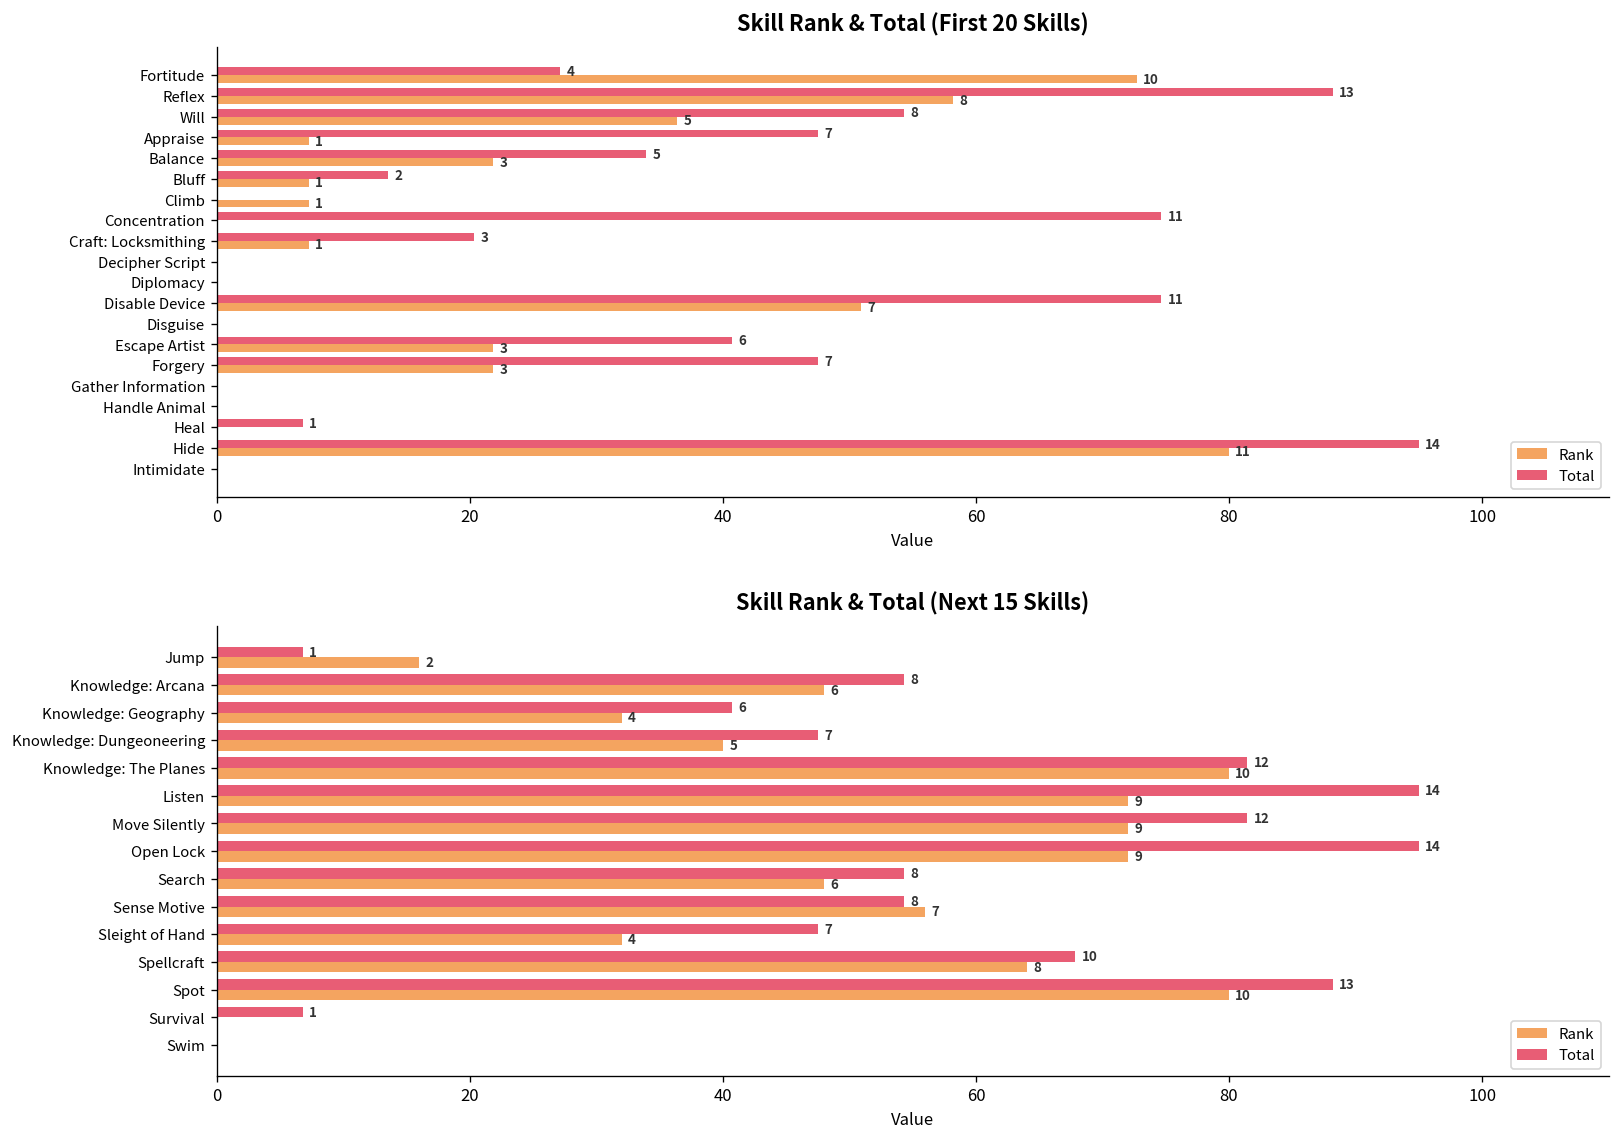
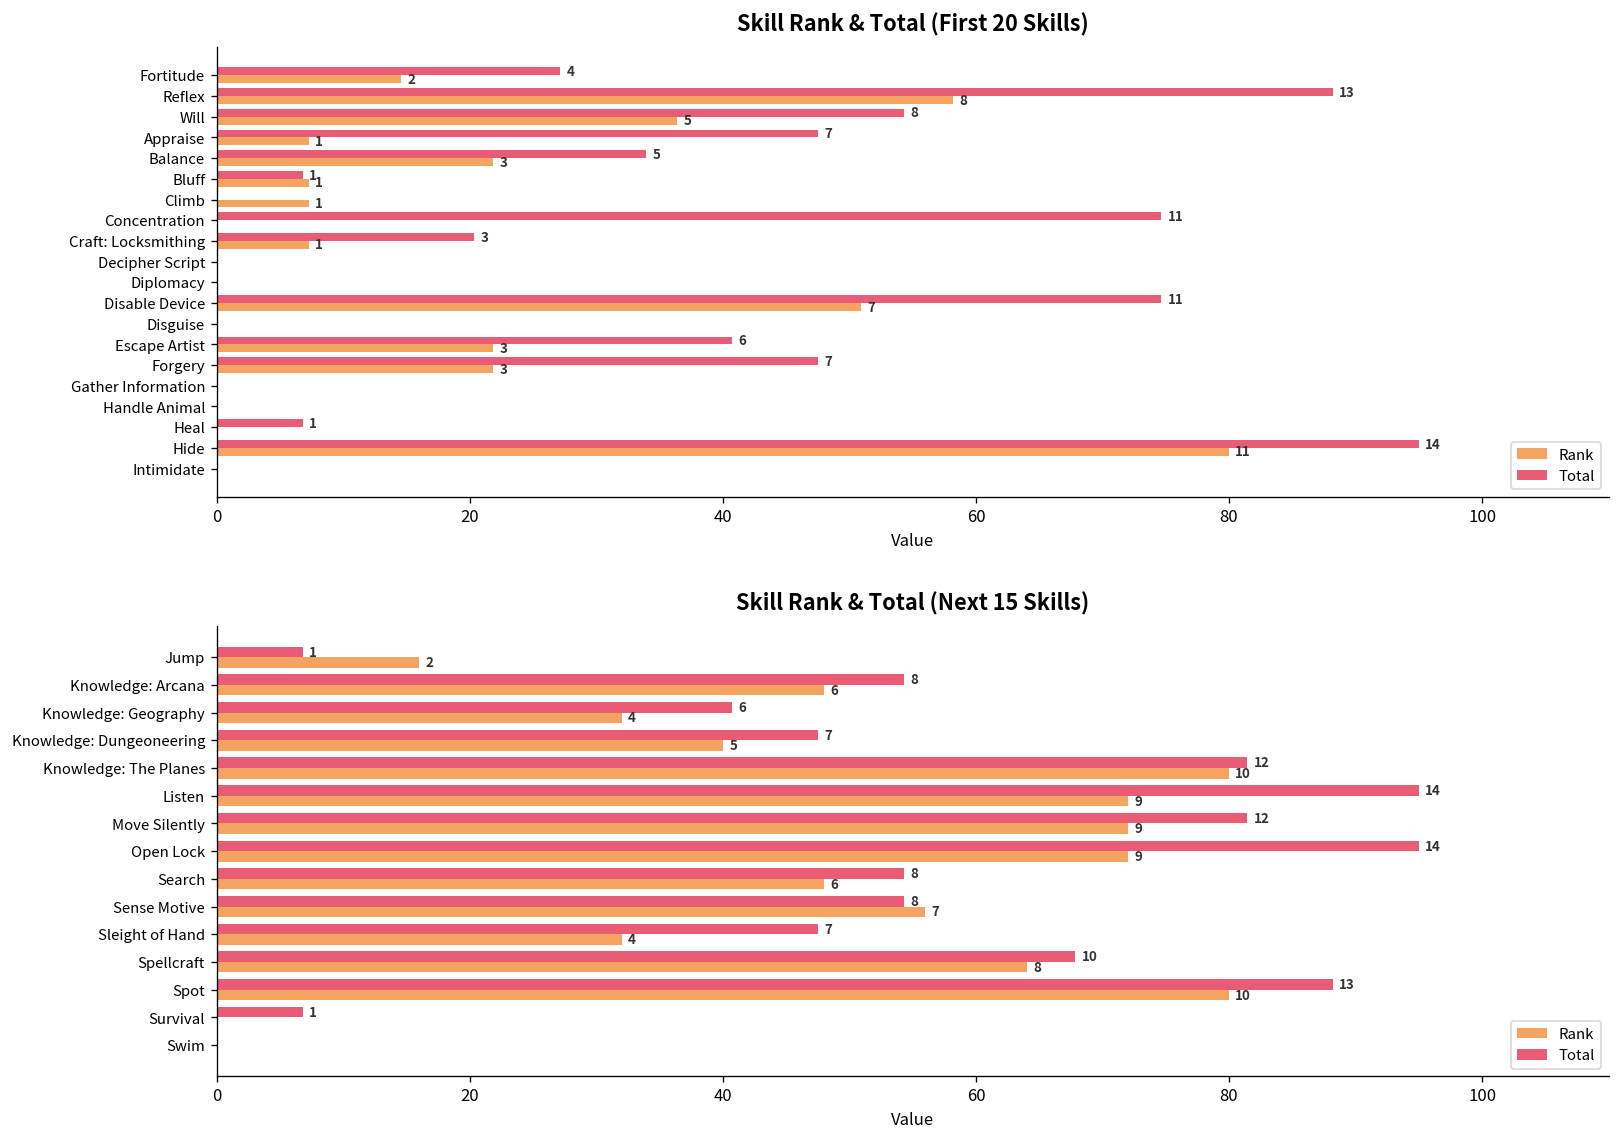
Skill Rank & Total (First 20 Skills), Rank, Fortitude: 10 -> 2
Skill Rank & Total (First 20 Skills), Total, Bluff: 2 -> 1
